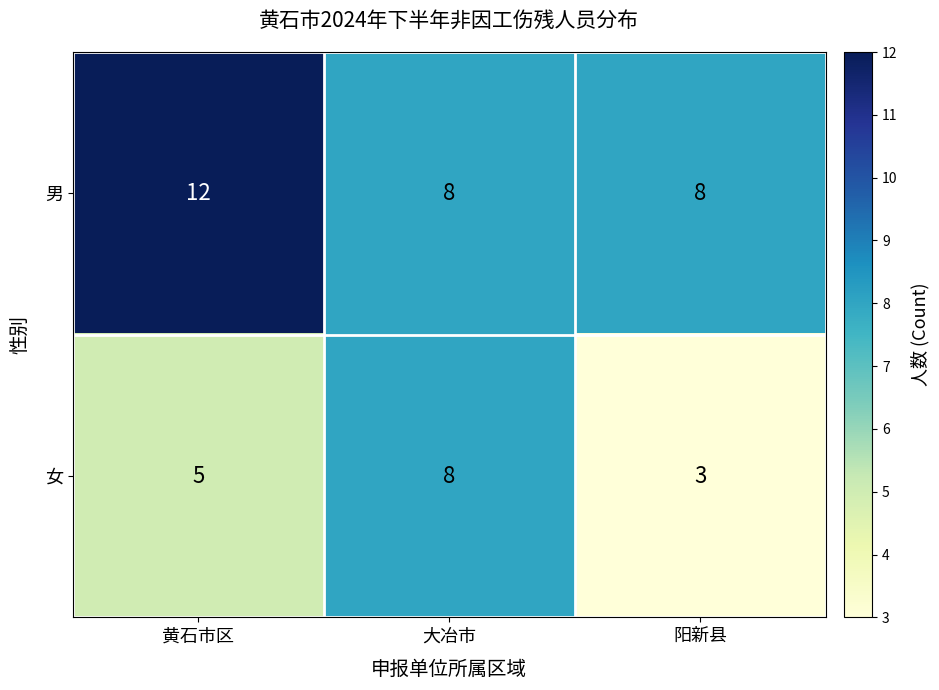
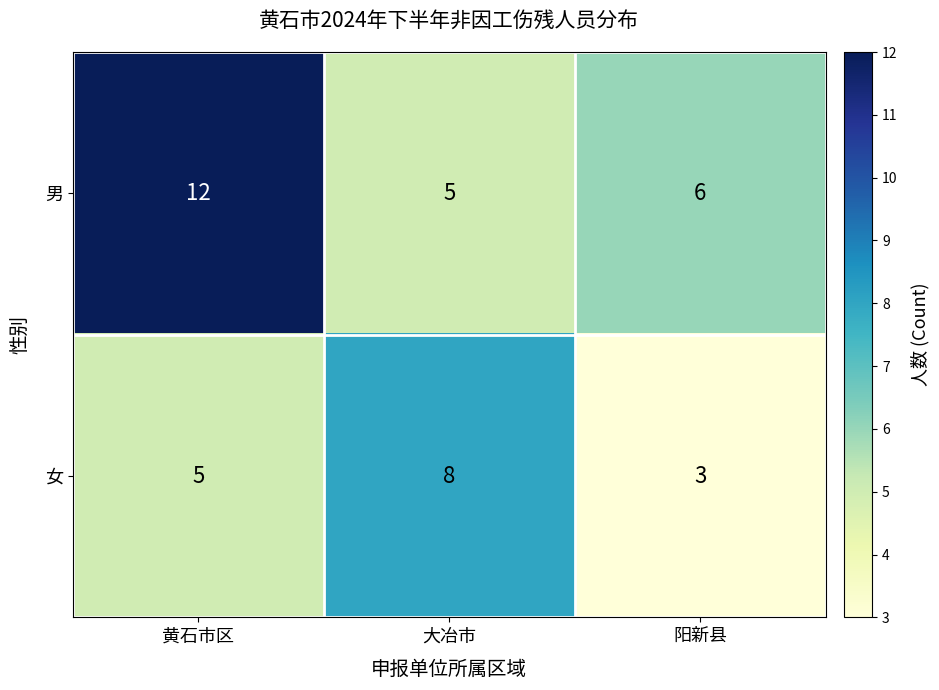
男, 大冶市: 8 -> 5
男, 阳新县: 8 -> 6
